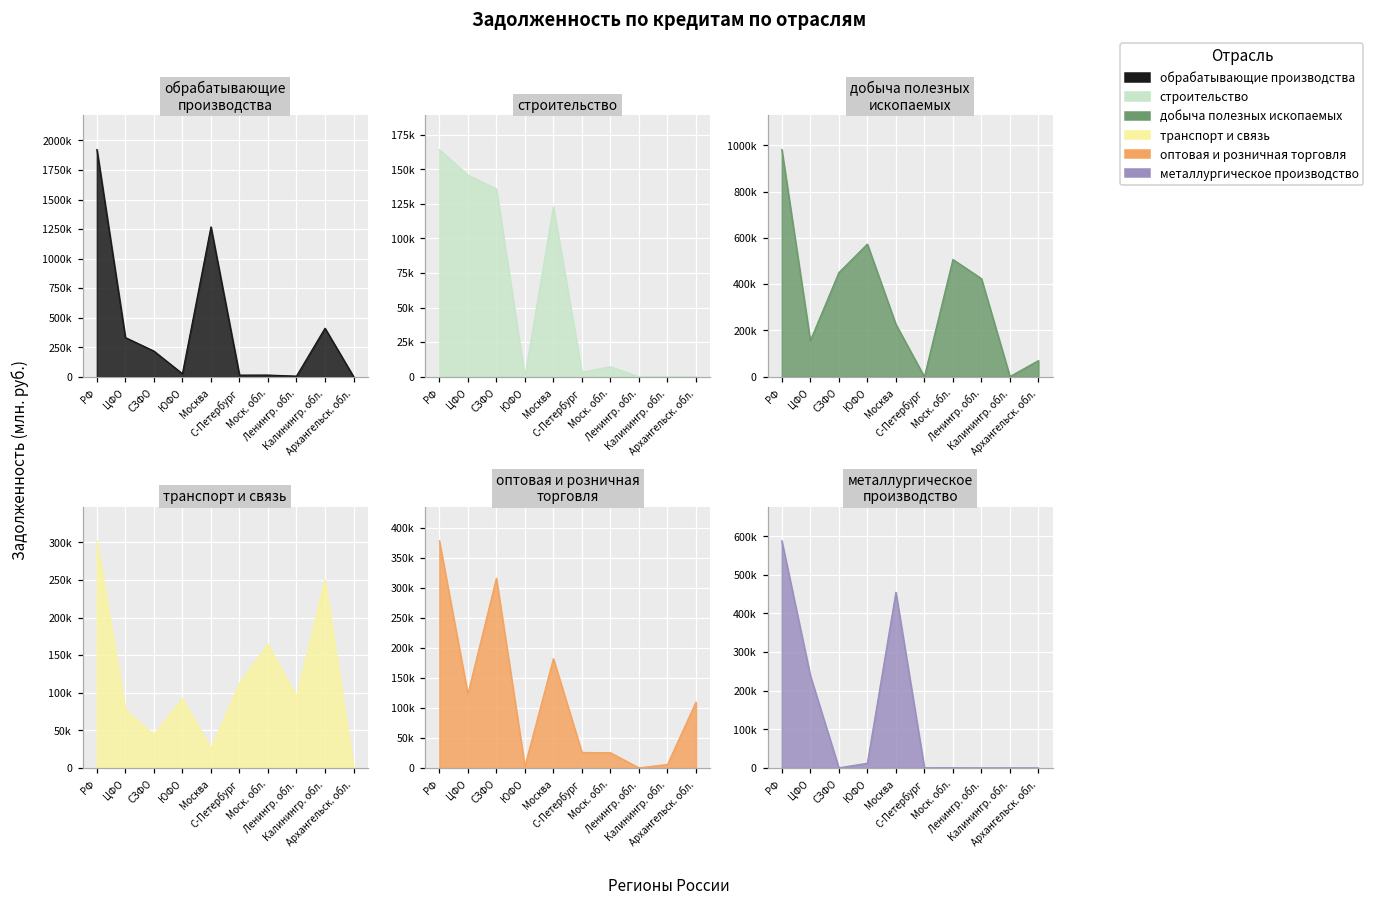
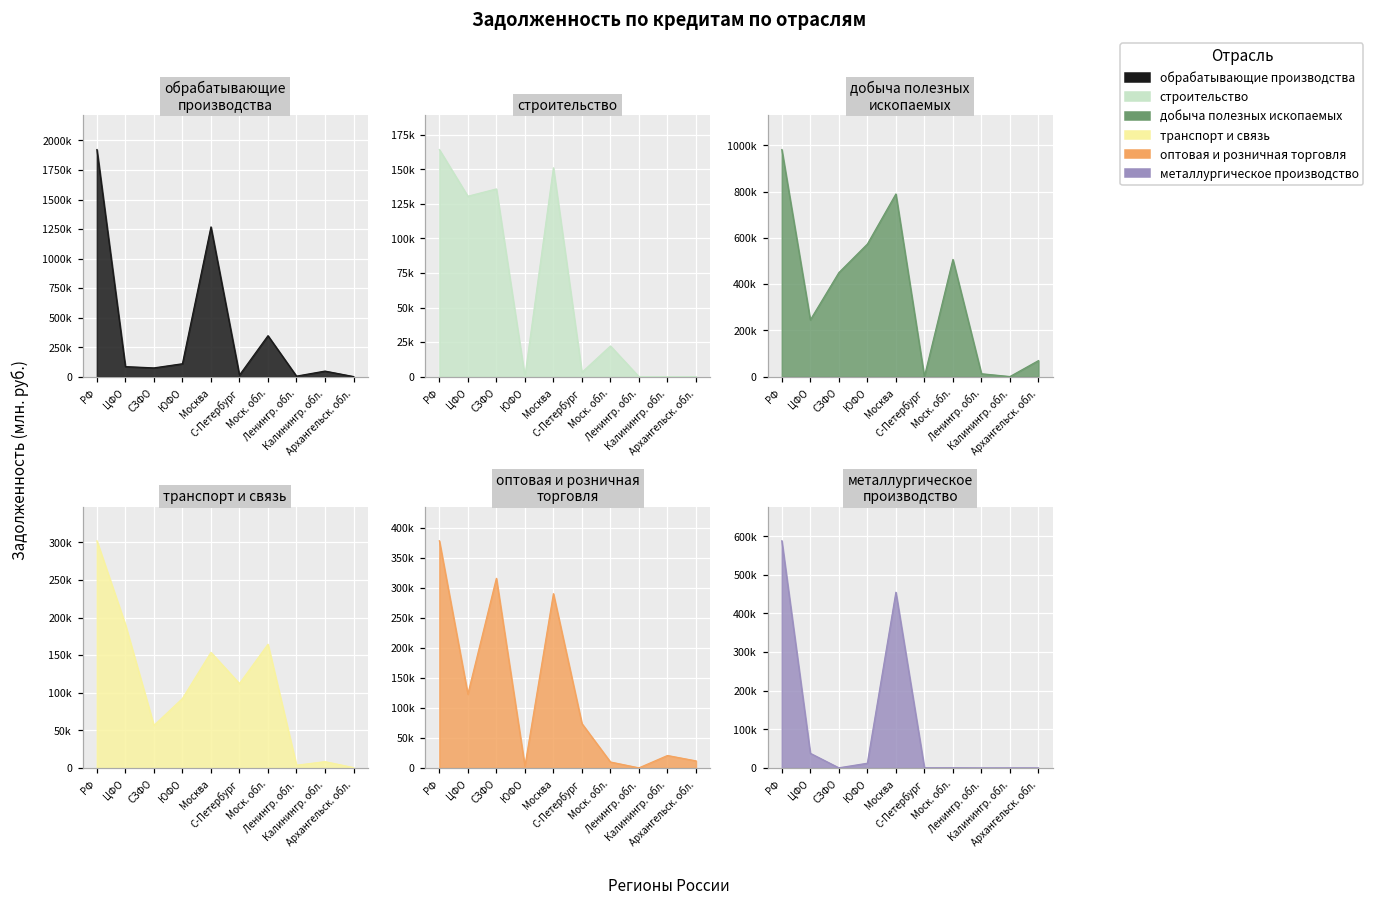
обрабатывающие производства, ЦФО: 330000 -> 90000
обрабатывающие производства, СЗФО: 220000 -> 70000
обрабатывающие производства, ЮФО: 30000 -> 110000
обрабатывающие производства, Моск. обл.: 10000 -> 350000
обрабатывающие производства, Калинингр. обл.: 410000 -> 50000
строительство, ЦФО: 146000 -> 131000
строительство, Москва: 123000 -> 151000
строительство, Моск. обл.: 7000 -> 22000
добыча полезных ископаемых, ЦФО: 160000 -> 250000
добыча полезных ископаемых, Москва: 230000 -> 790000
добыча полезных ископаемых, Ленингр. обл.: 420000 -> 10000
транспорт и связь, ЦФО: 80000 -> 190000
транспорт и связь, СЗФО: 40000 -> 60000
транспорт и связь, Москва: 30000 -> 150000
транспорт и связь, Ленингр. обл.: 90000 -> 0
транспорт и связь, Калинингр. обл.: 250000 -> 10000
оптовая и розничная торговля, Москва: 180000 -> 290000
оптовая и розничная торговля, С-Петербург: 30000 -> 70000
оптовая и розничная торговля, Моск. обл.: 30000 -> 10000
оптовая и розничная торговля, Калинингр. обл.: 10000 -> 20000
оптовая и розничная торговля, Архангельск. обл.: 110000 -> 10000
металлургическое производство, ЦФО: 240000 -> 40000
